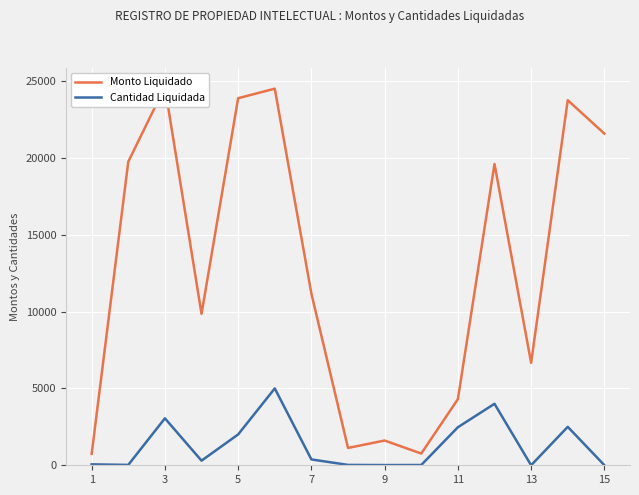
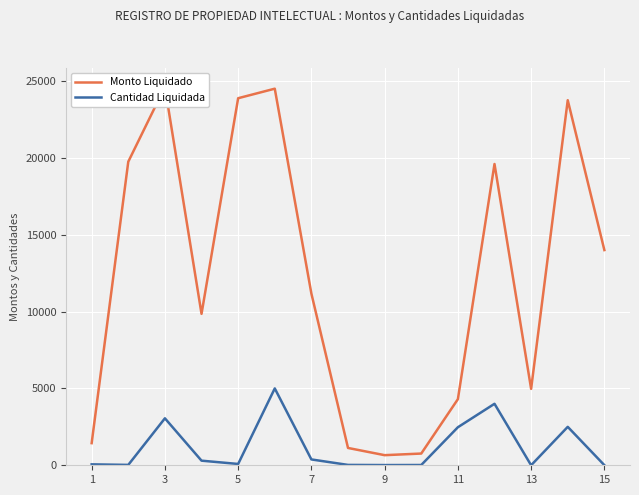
Monto Liquidado, 1: 700 -> 1400
Cantidad Liquidada, 5: 2000 -> 100
Monto Liquidado, 9: 1600 -> 700
Monto Liquidado, 13: 6700 -> 5000
Monto Liquidado, 15: 21600 -> 14000
